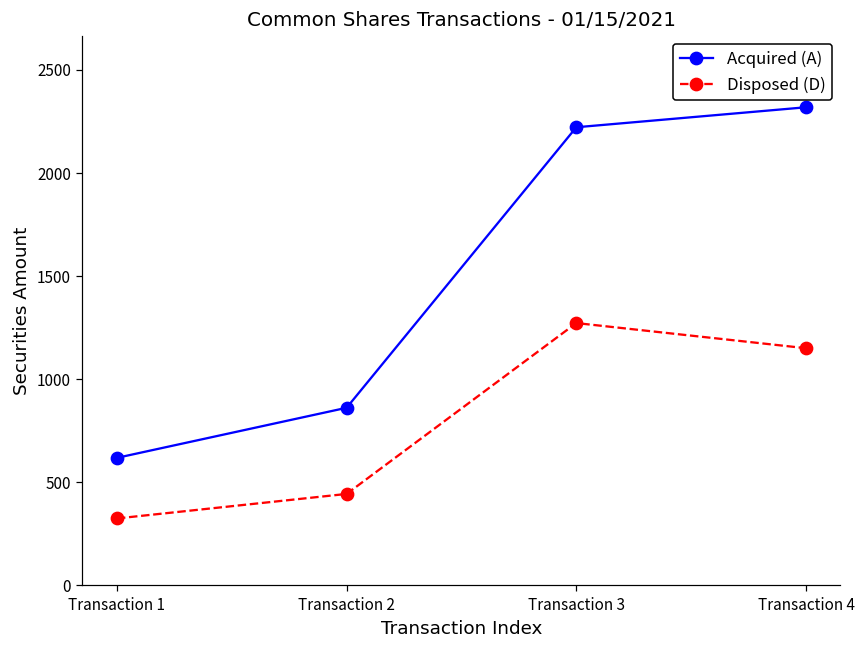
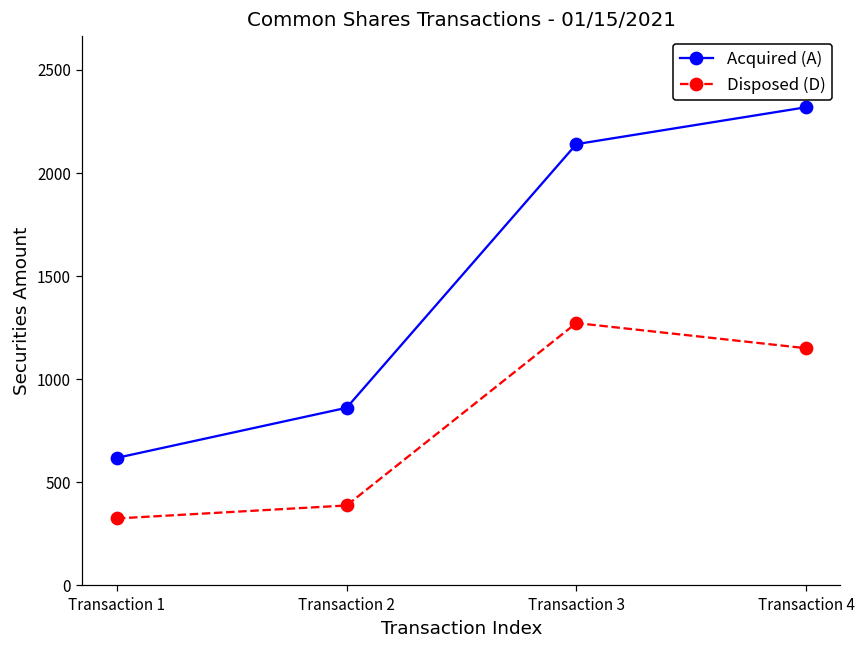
Disposed (D), Transaction 2: 440 -> 390
Acquired (A), Transaction 3: 2220 -> 2140
